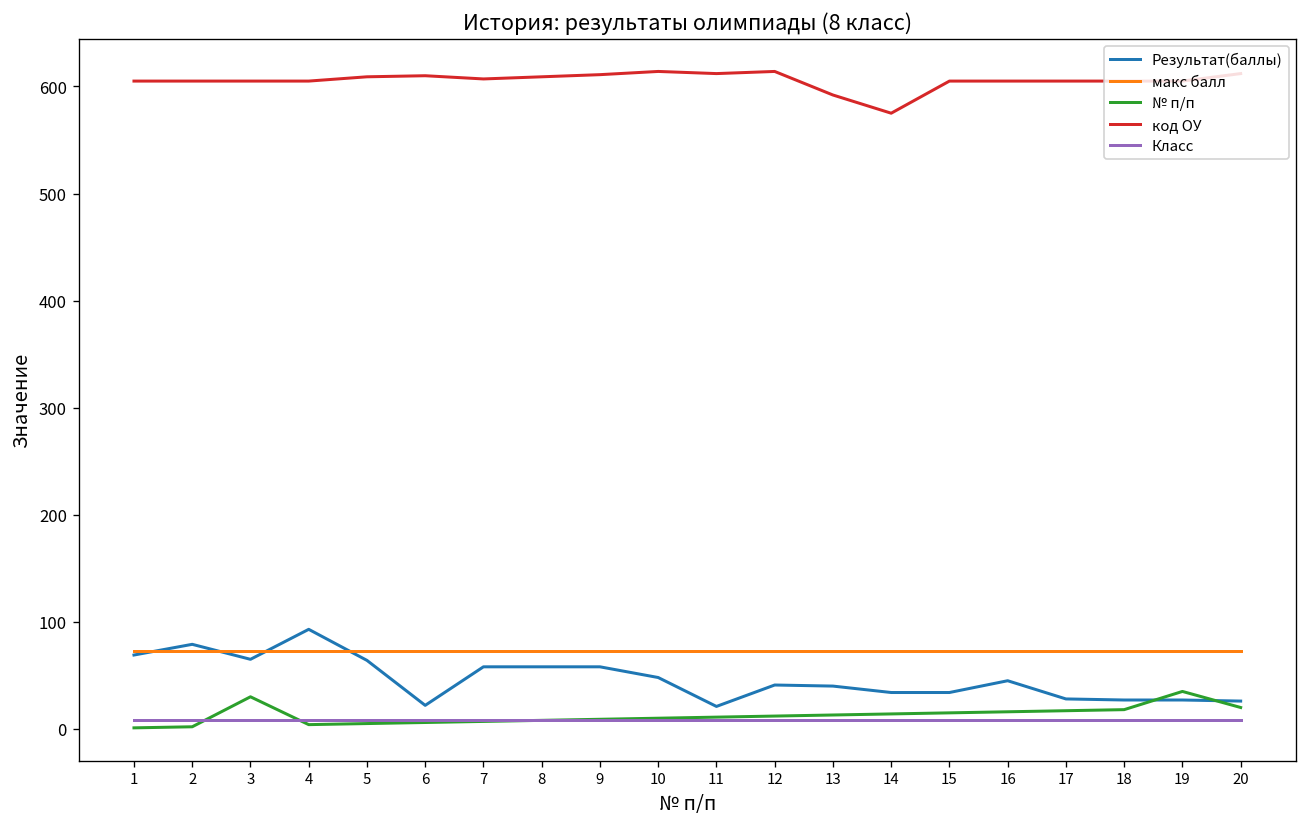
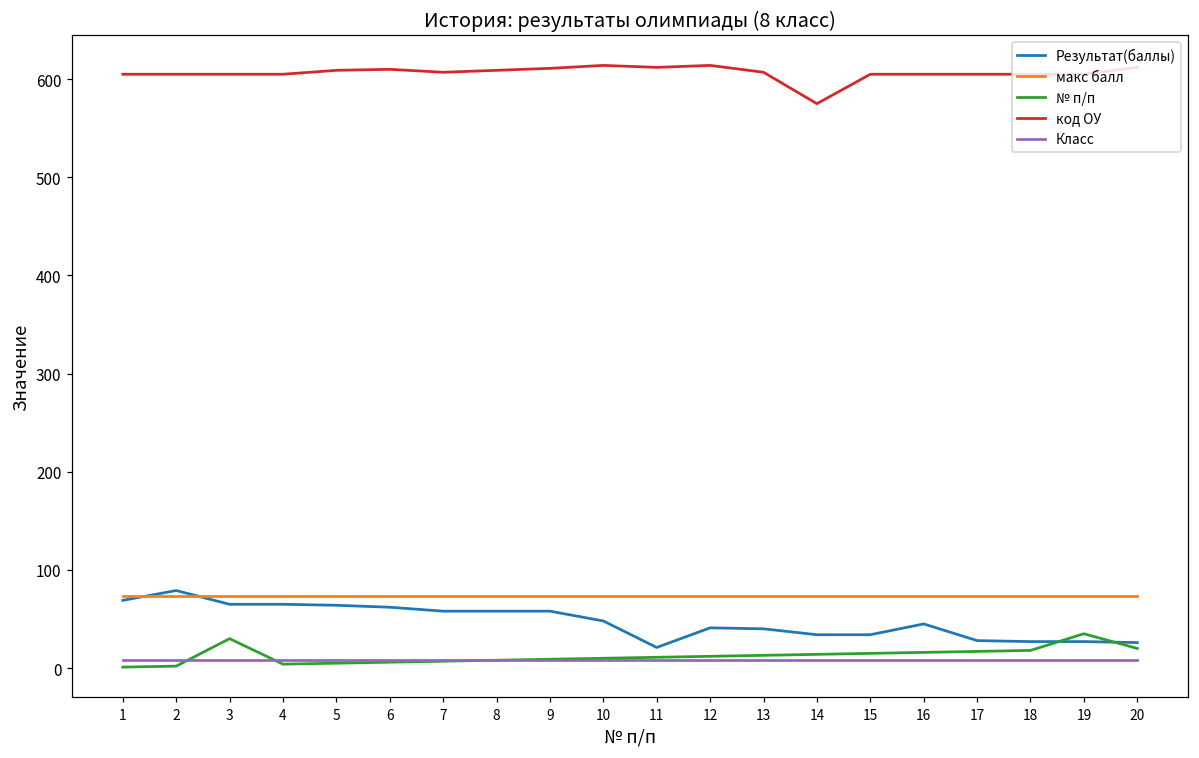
Результат(баллы), 4: 90 -> 70
Результат(баллы), 6: 20 -> 60
код ОУ, 13: 590 -> 610
